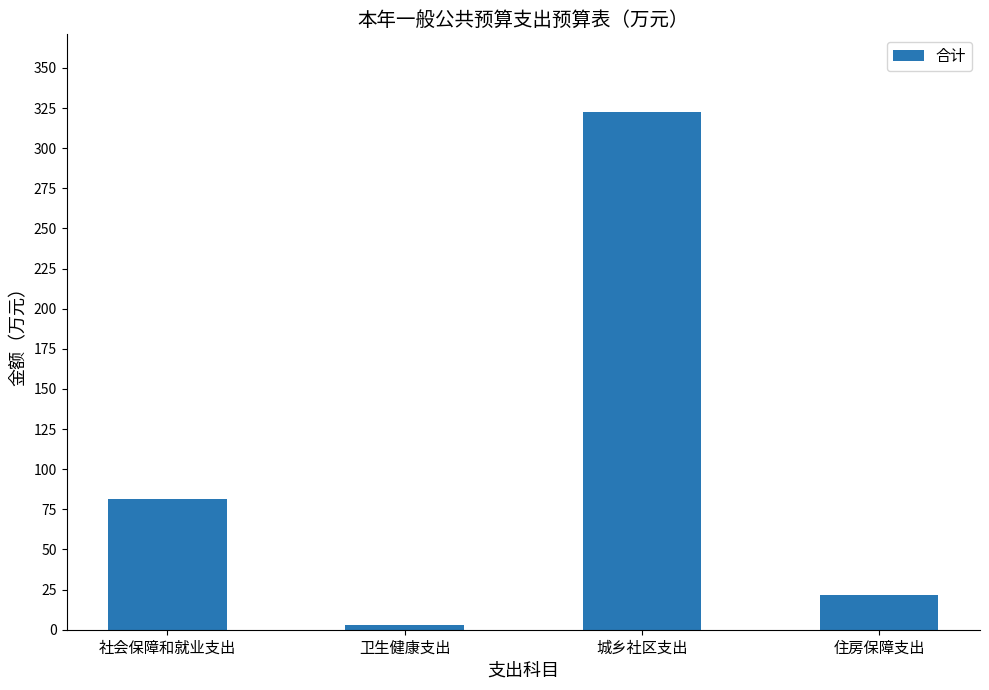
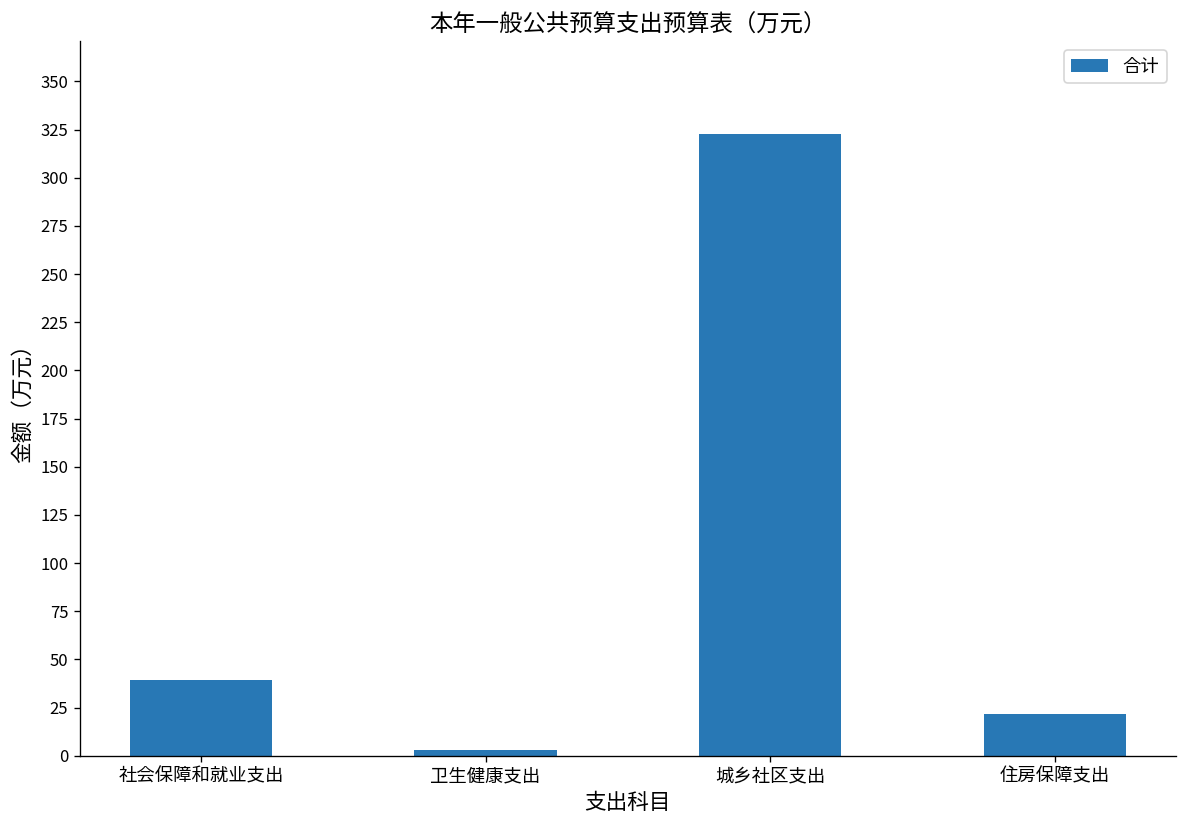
社会保障和就业支出: 82 -> 40
